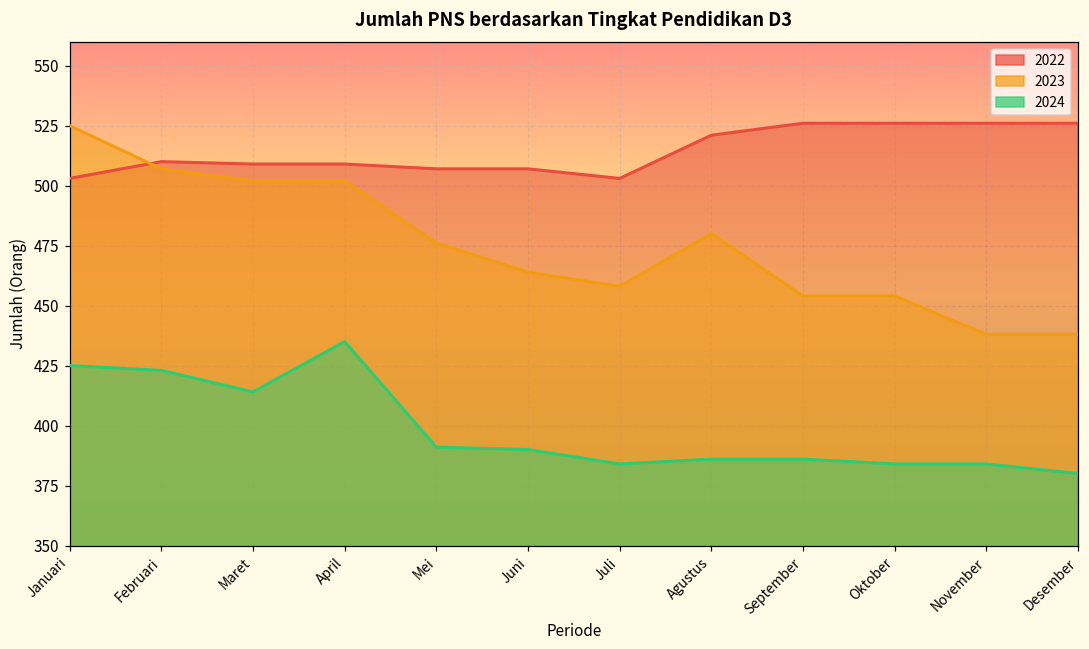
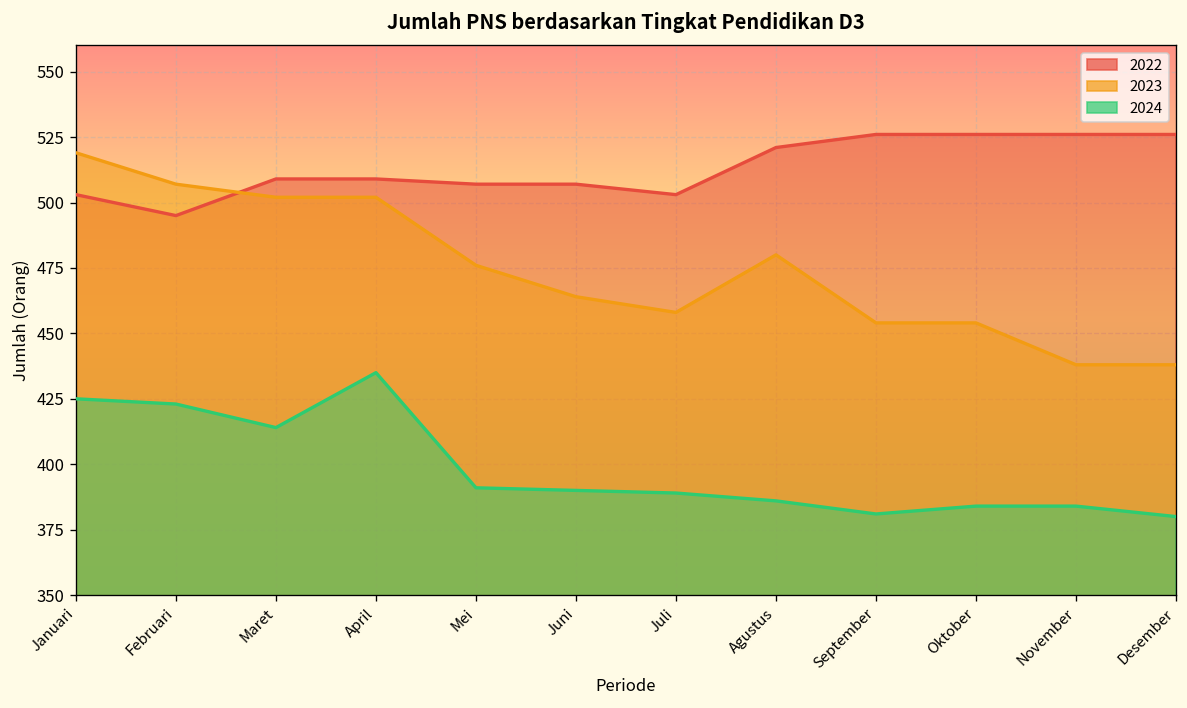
2023, Januari: 525 -> 519
2022, Februari: 510 -> 495
2024, Juli: 384 -> 389
2024, September: 386 -> 381
